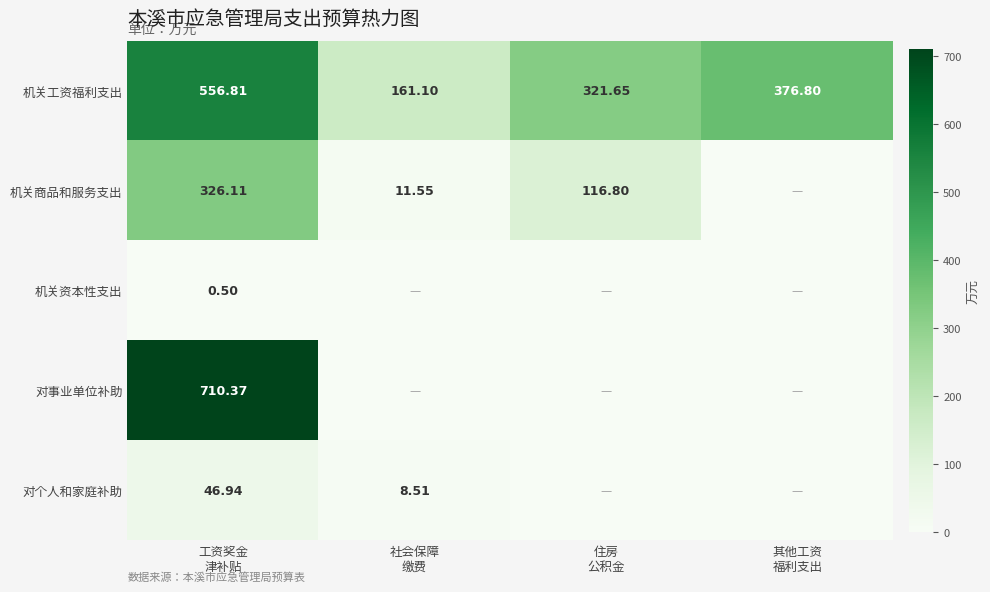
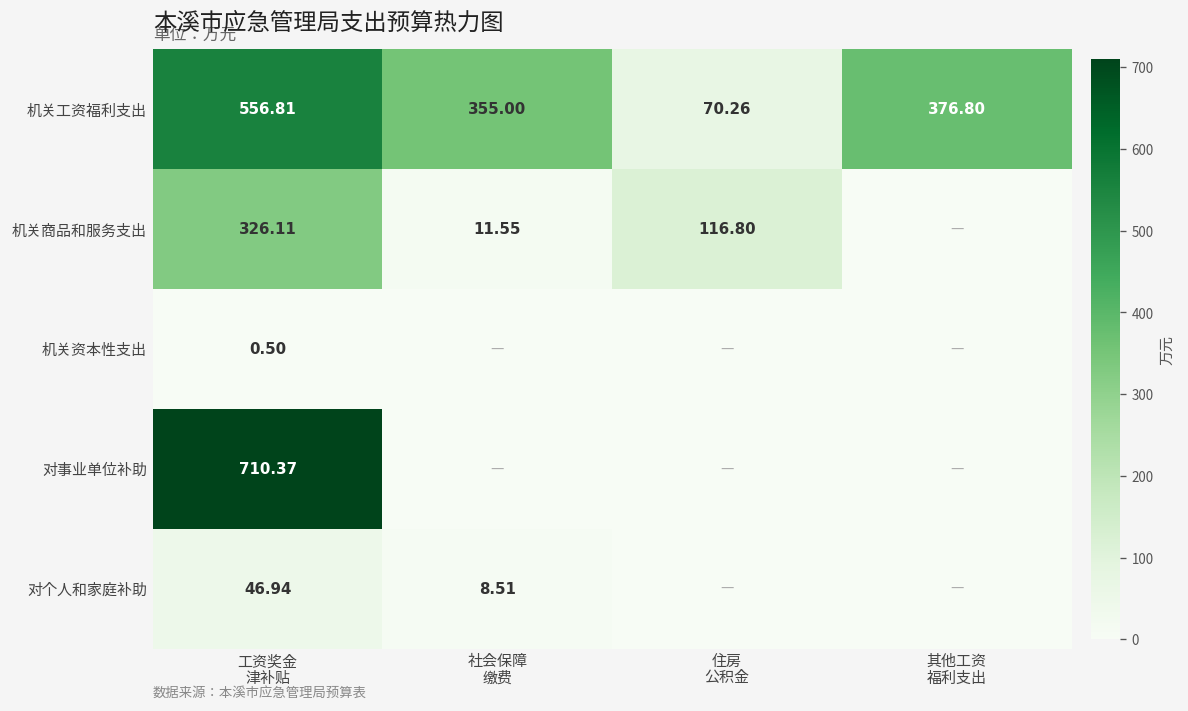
机关工资福利支出, 社会保障 缴费: 161.10 -> 355.00
机关工资福利支出, 住房 公积金: 321.65 -> 70.26
